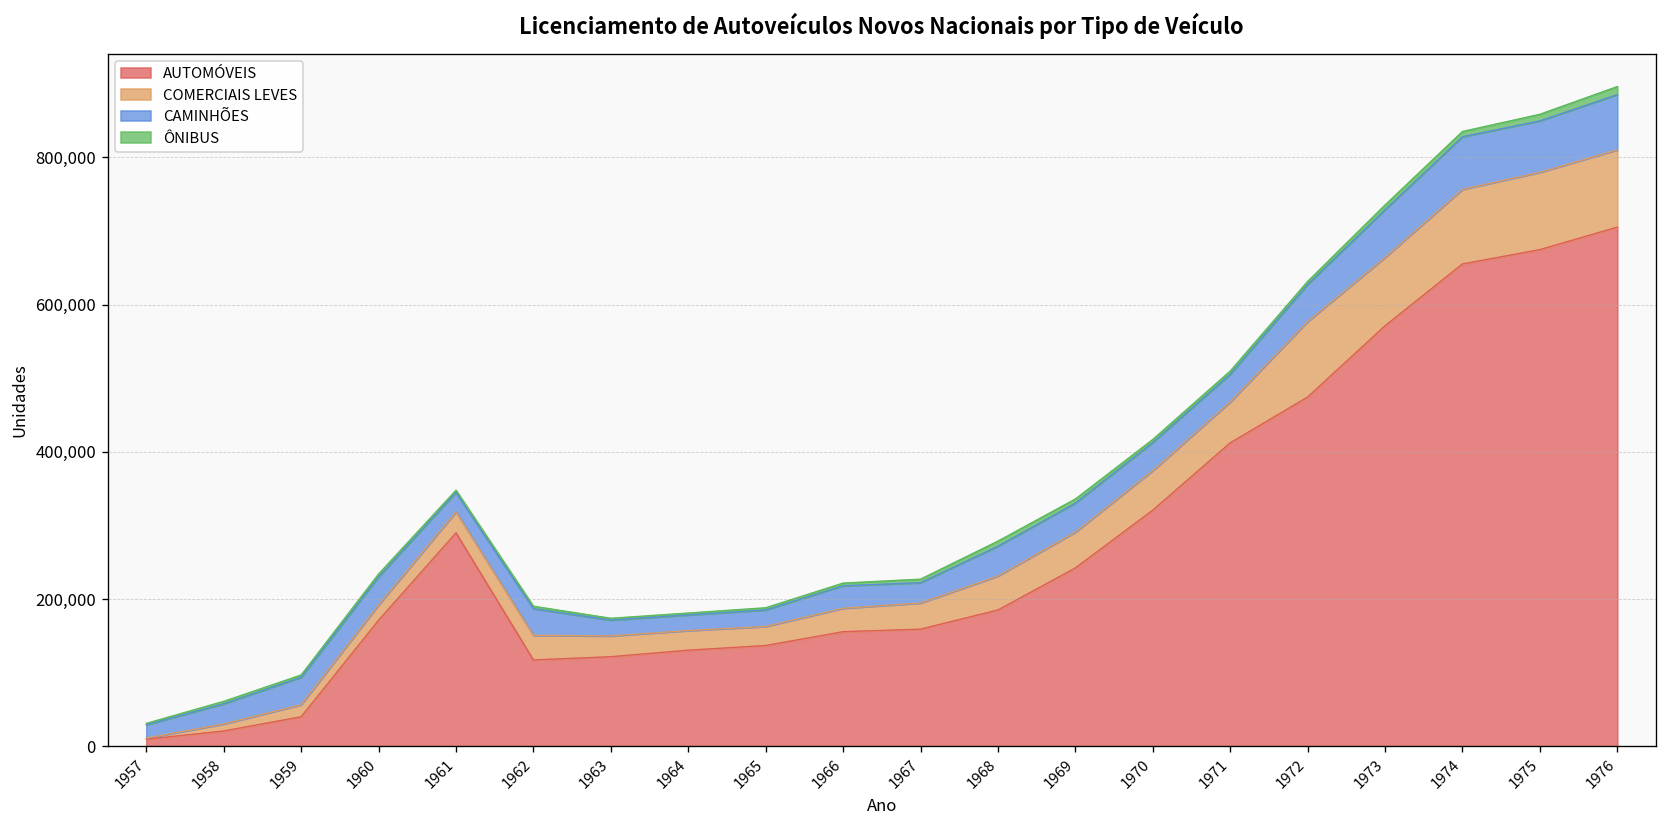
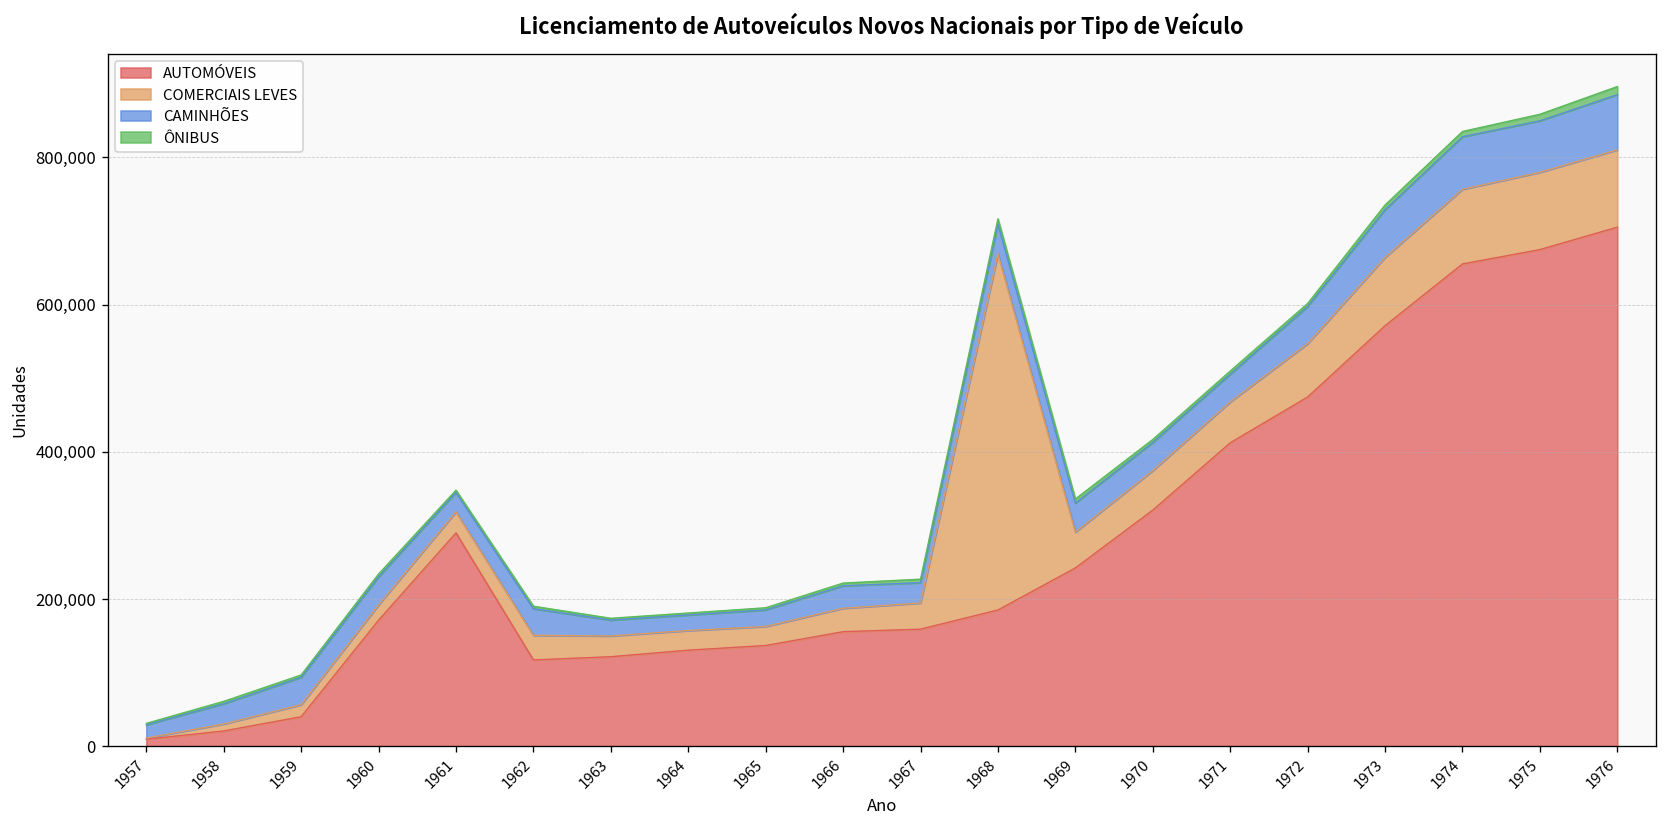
COMERCIAIS LEVES, 1968: 50,000 -> 480,000
COMERCIAIS LEVES, 1972: 100,000 -> 70,000
